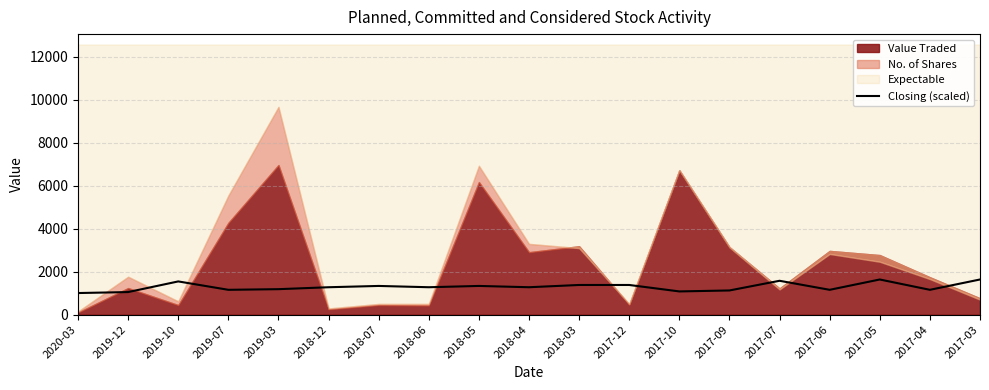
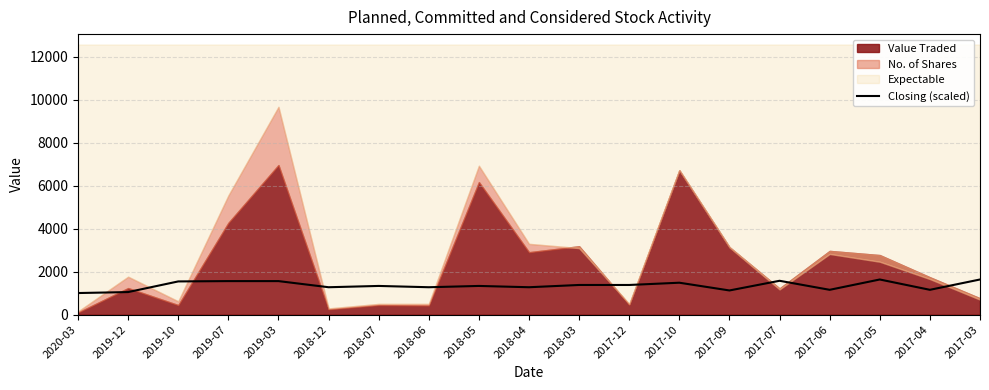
Closing (scaled), 2019-07: 1200 -> 1600
Closing (scaled), 2019-03: 1200 -> 1600
Closing (scaled), 2017-10: 1100 -> 1500
